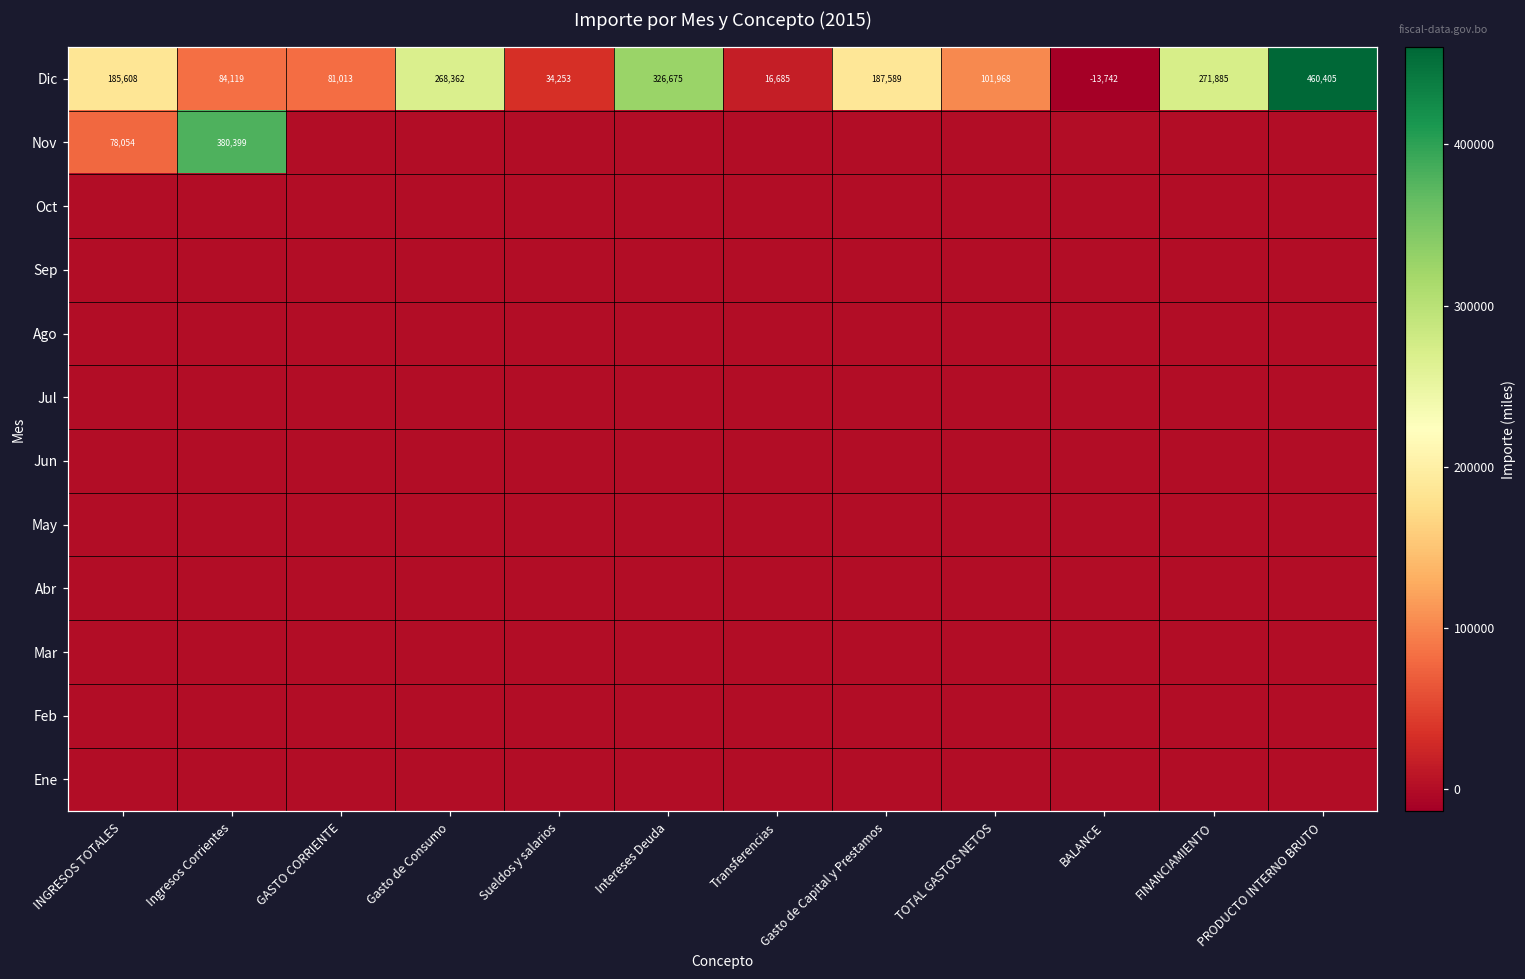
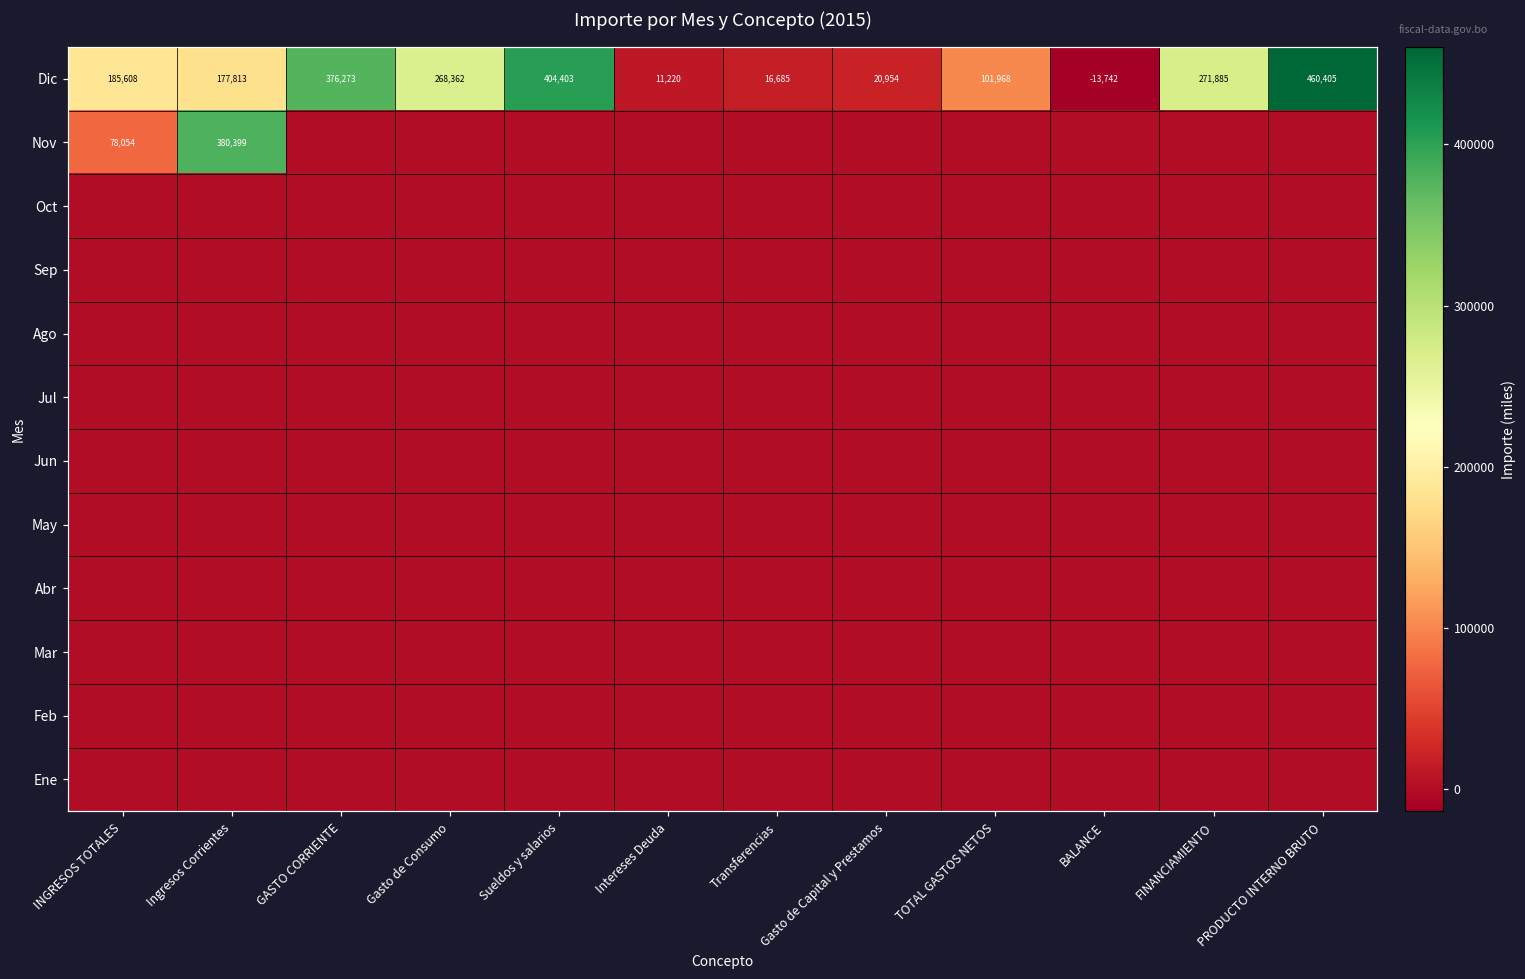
Dic, Ingresos Corrientes: 84,119 -> 177,813
Dic, GASTO CORRIENTE: 81,013 -> 376,273
Dic, Sueldos y salarios: 34,253 -> 404,403
Dic, Intereses Deuda: 326,675 -> 11,220
Dic, Gasto de Capital y Prestamos: 187,589 -> 20,954
